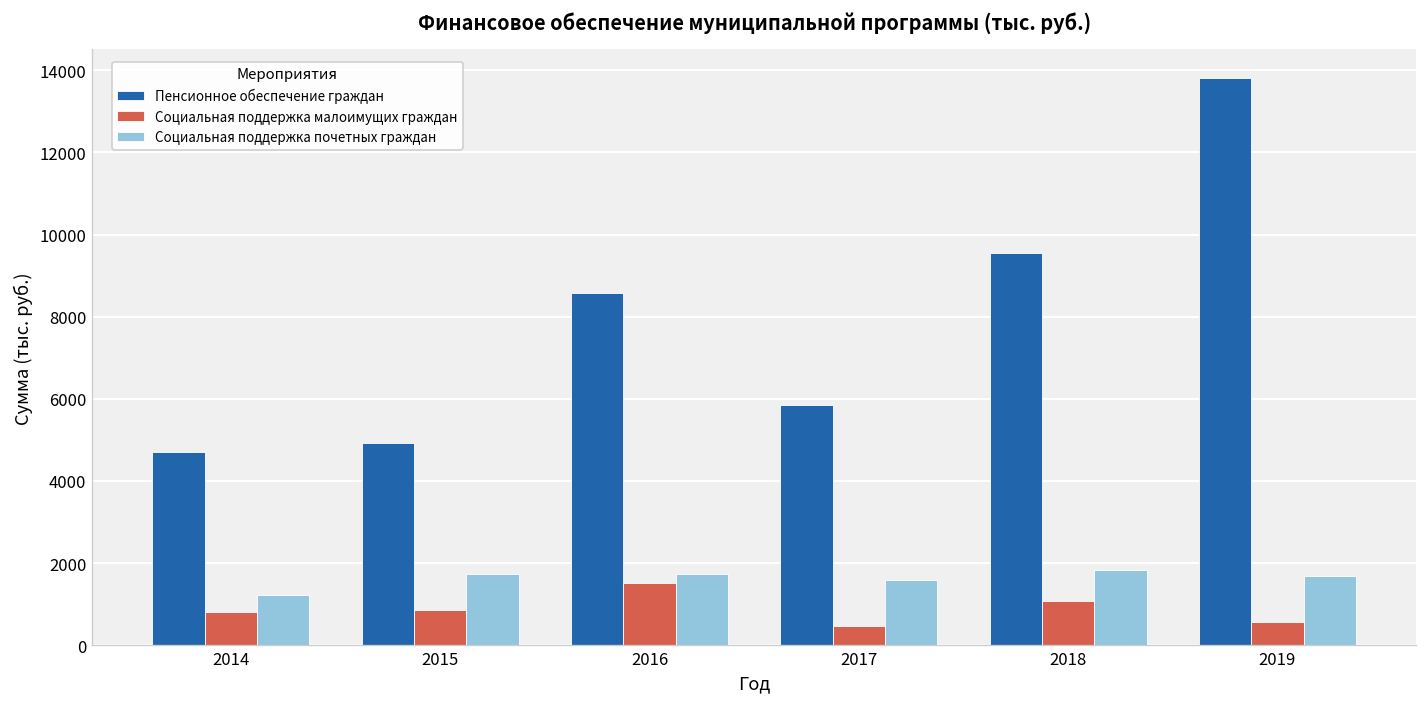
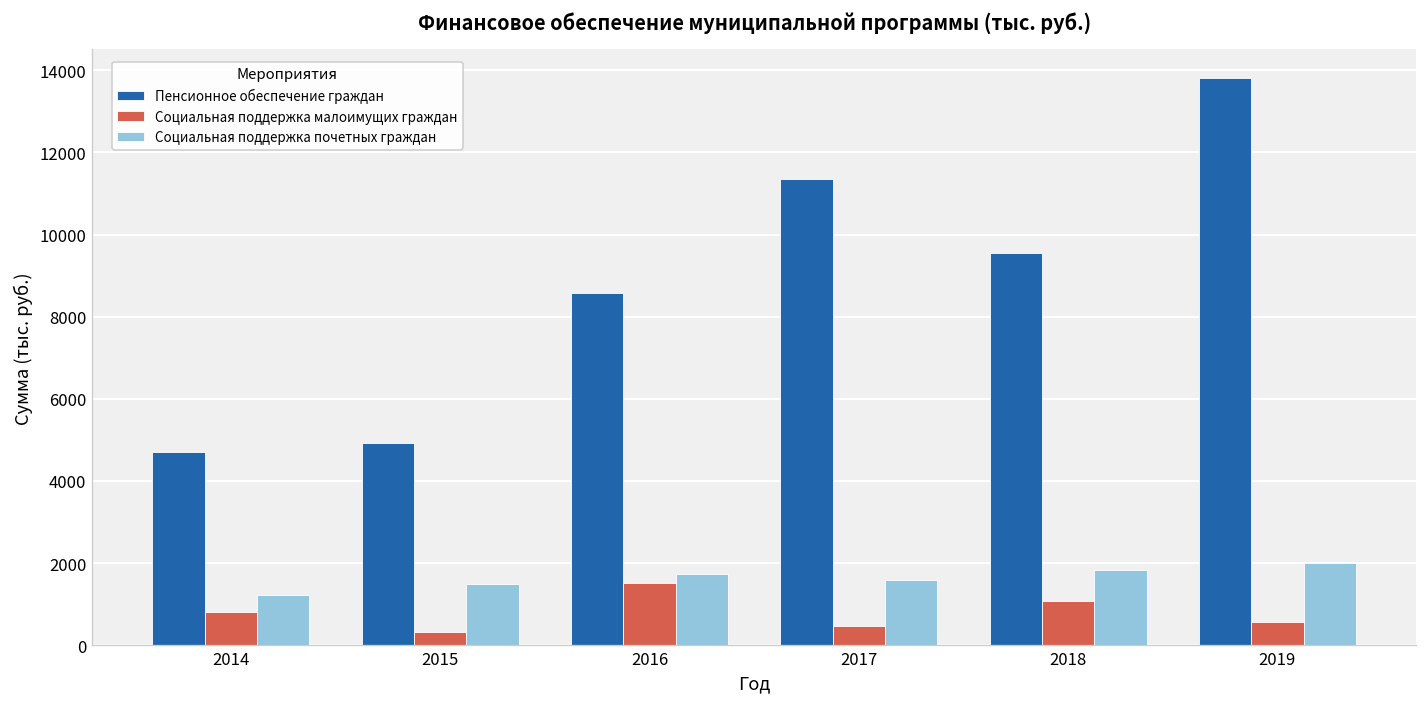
Социальная поддержка малоимущих граждан, 2015: 900 -> 300
Социальная поддержка почетных граждан, 2015: 1700 -> 1500
Пенсионное обеспечение граждан, 2017: 5800 -> 11400
Социальная поддержка почетных граждан, 2019: 1700 -> 2000
